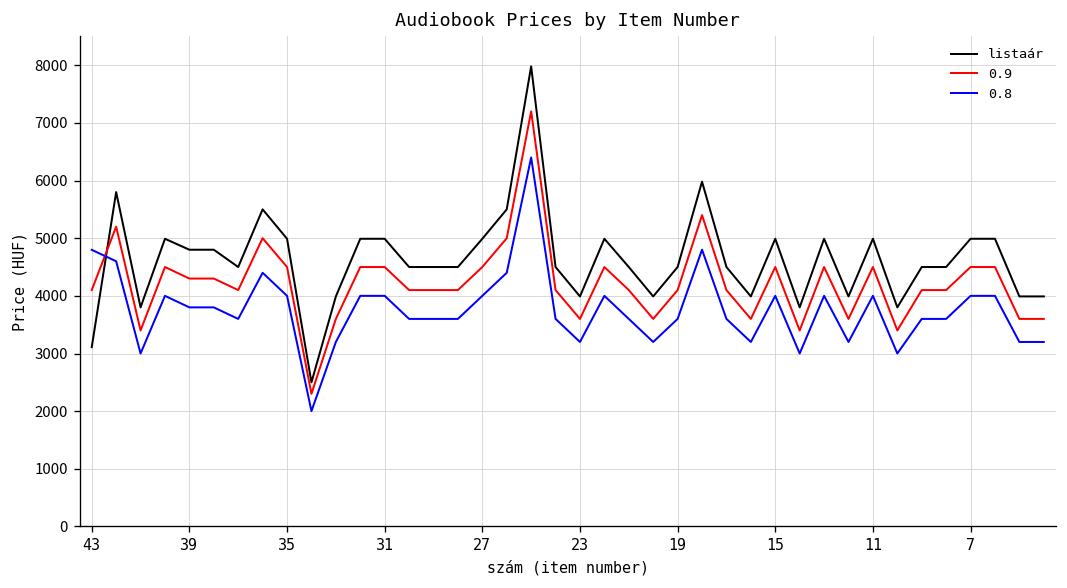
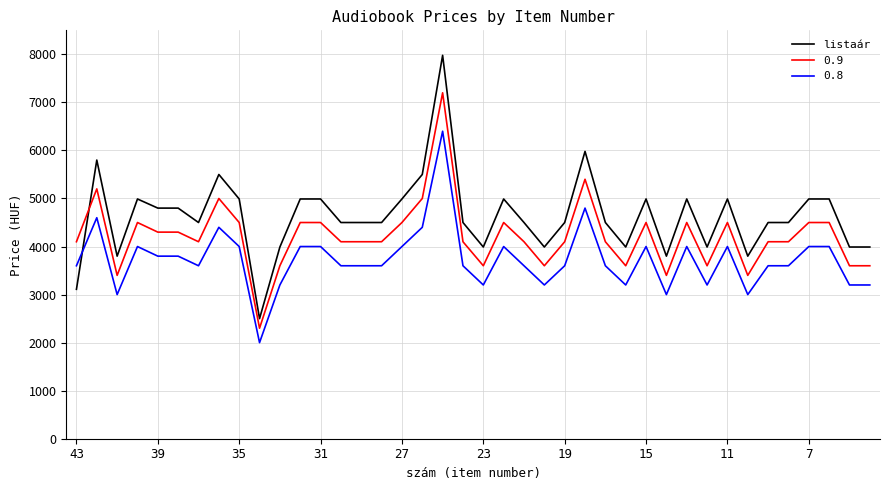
0.8, 43: 4800 -> 3600
